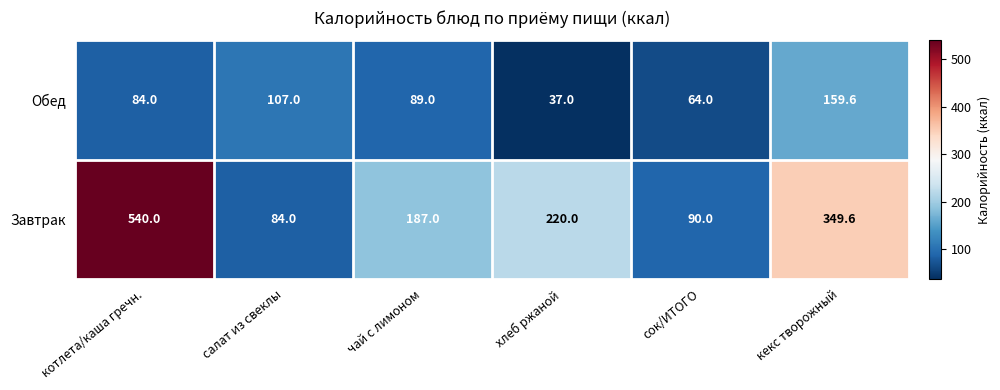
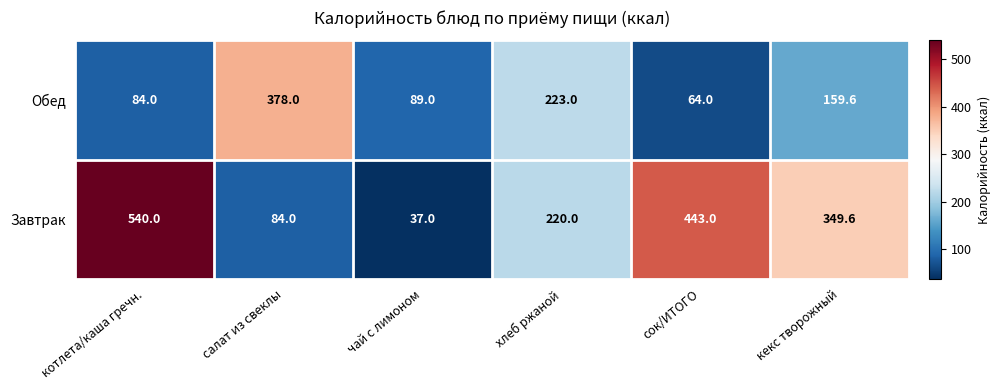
Обед, салат из свеклы: 107.0 -> 378.0
Обед, хлеб ржаной: 37.0 -> 223.0
Завтрак, чай с лимоном: 187.0 -> 37.0
Завтрак, сок/ИТОГО: 90.0 -> 443.0
